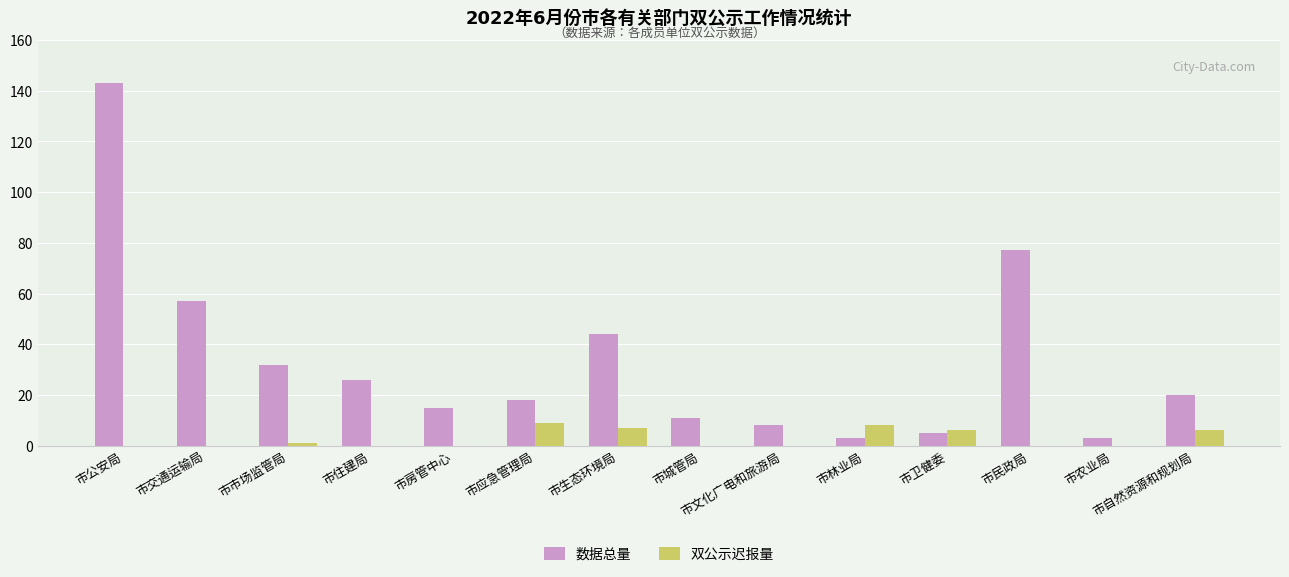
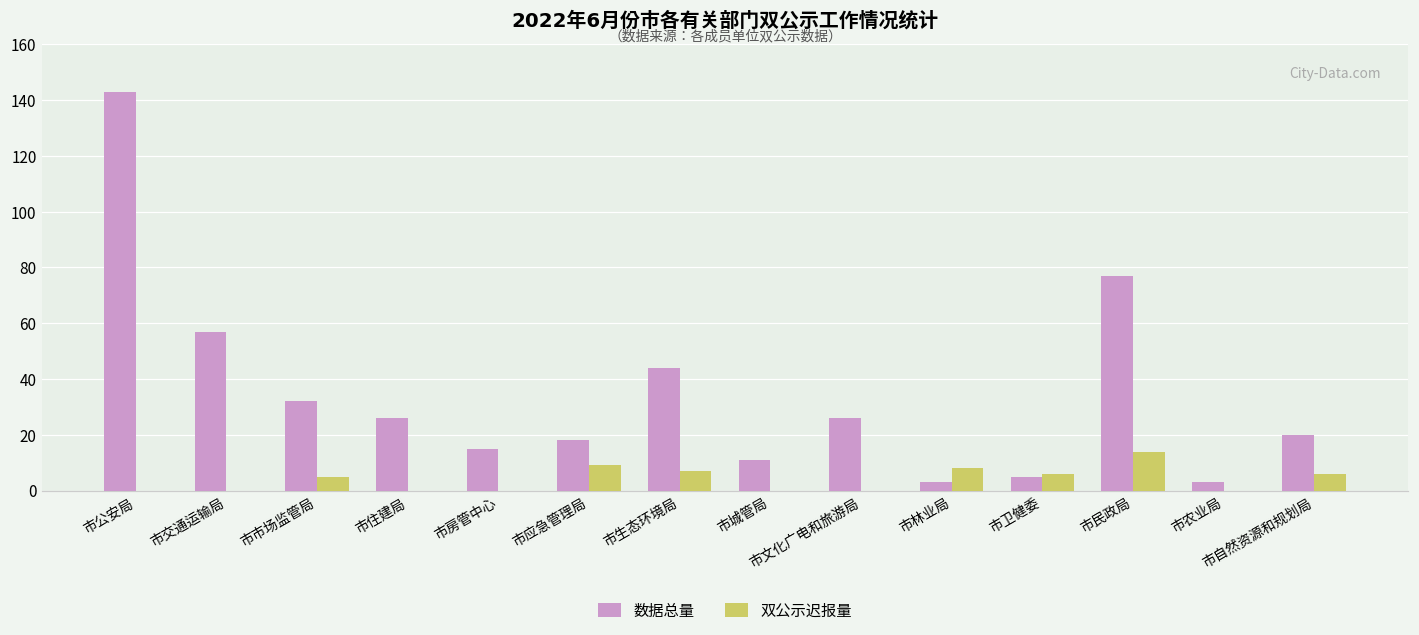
双公示迟报量, 市市场监管局: 1 -> 5
数据总量, 市文化广电和旅游局: 8 -> 26
双公示迟报量, 市民政局: 0 -> 14
